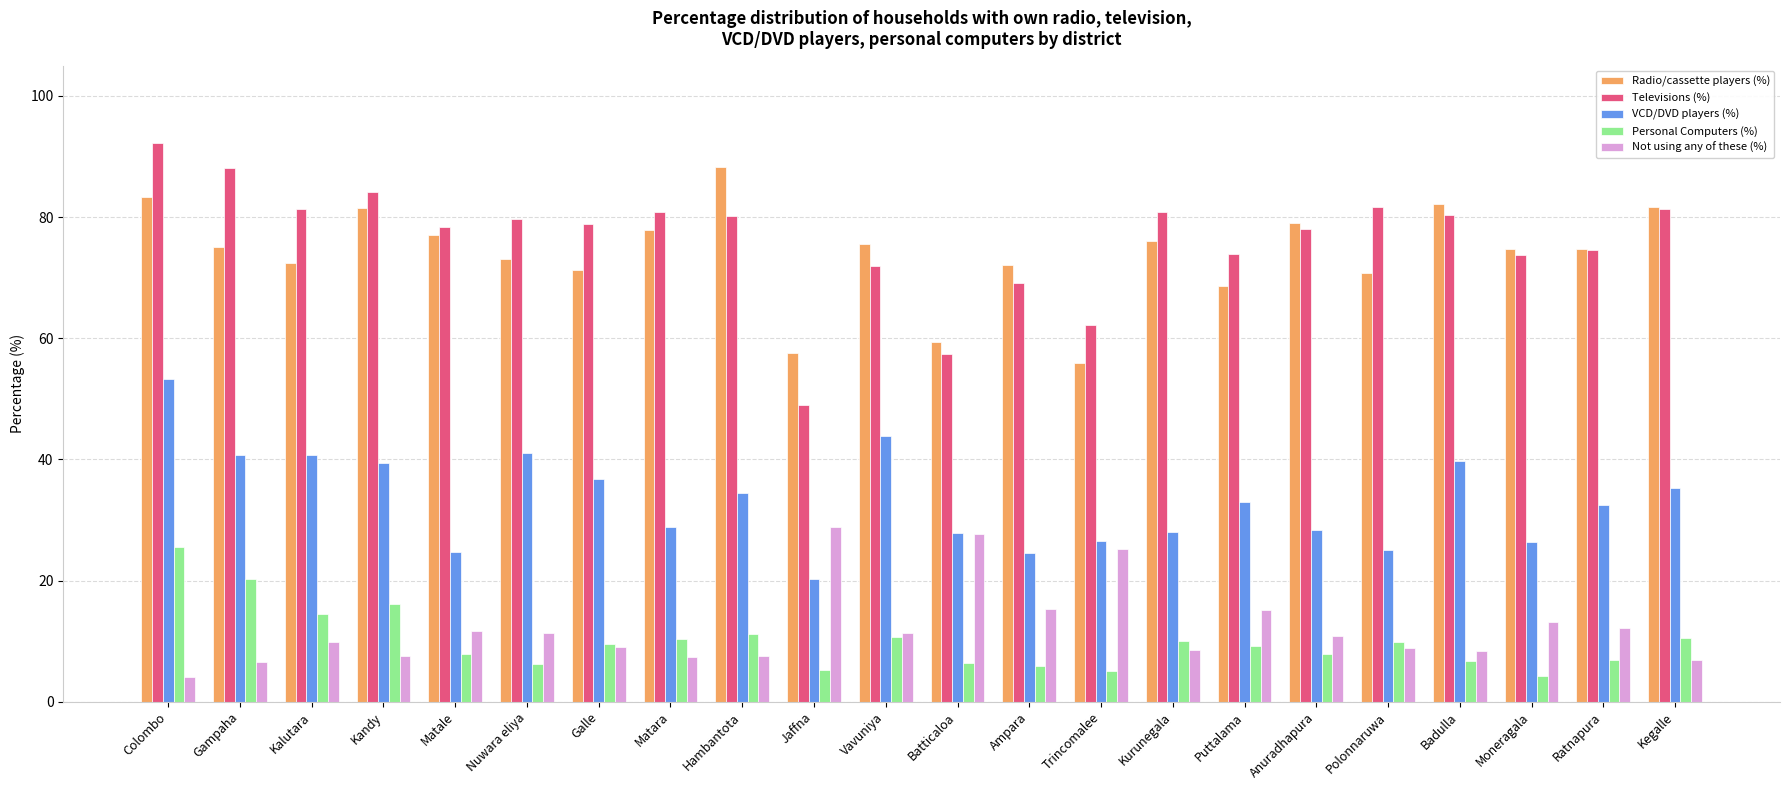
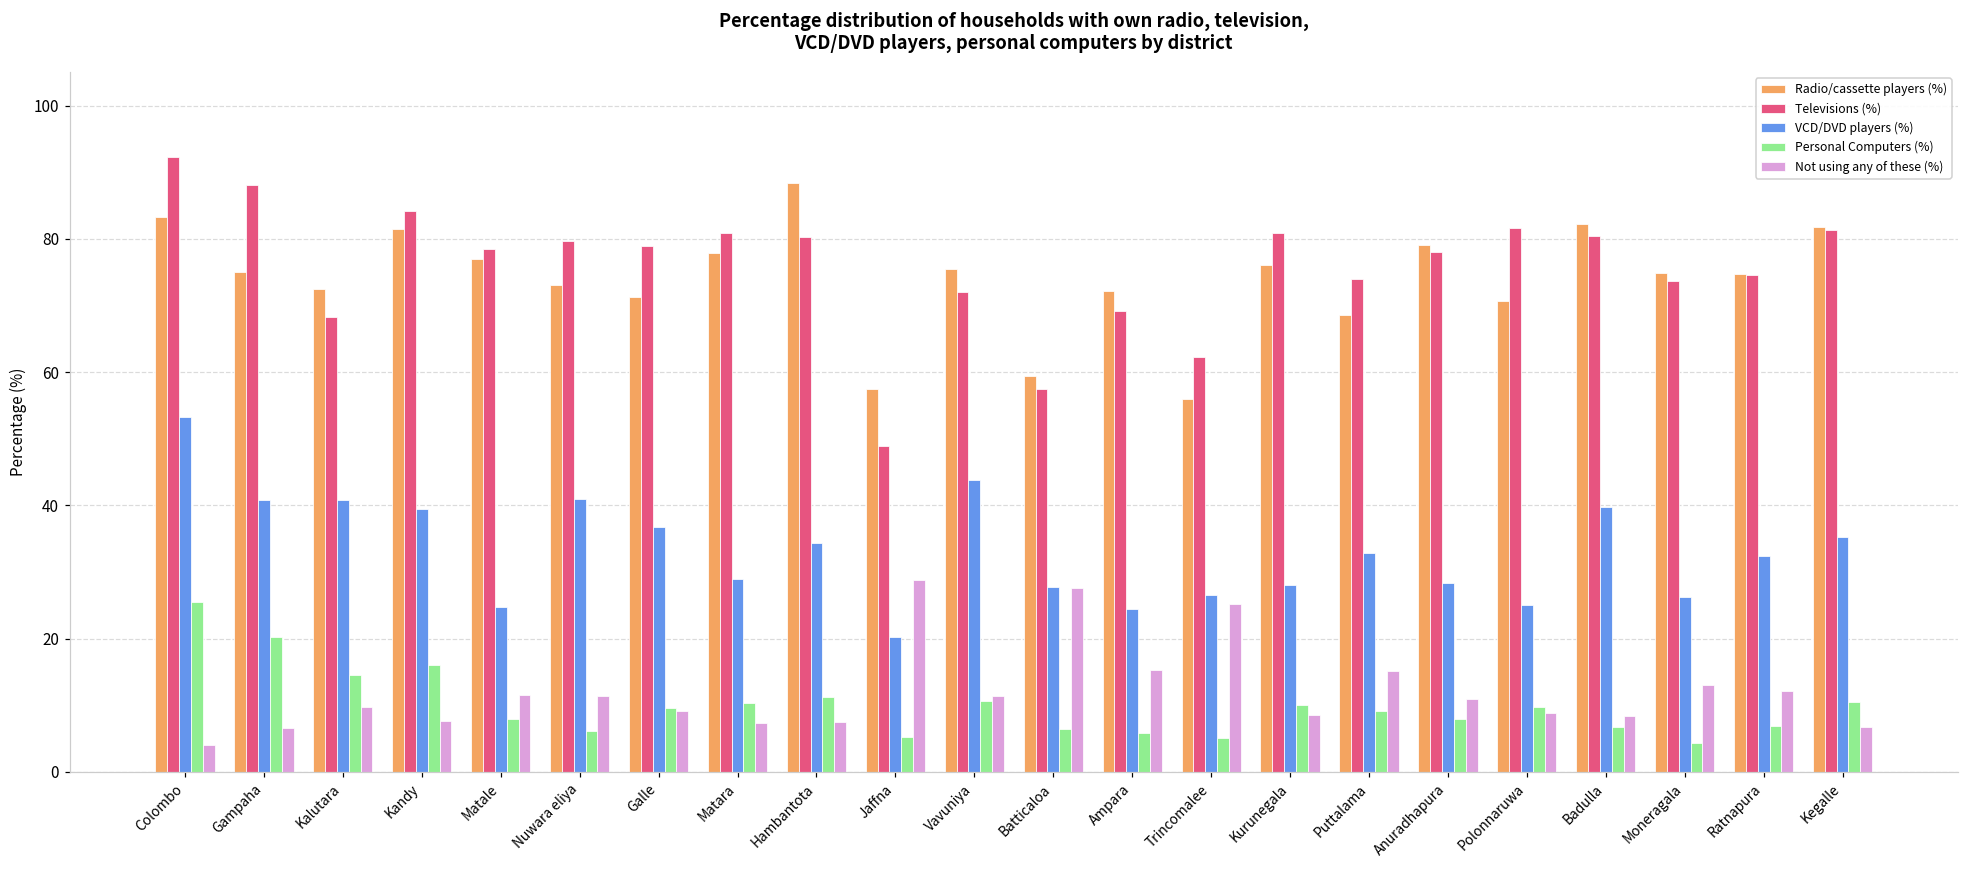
Televisions (%), Kalutara: 81 -> 68
